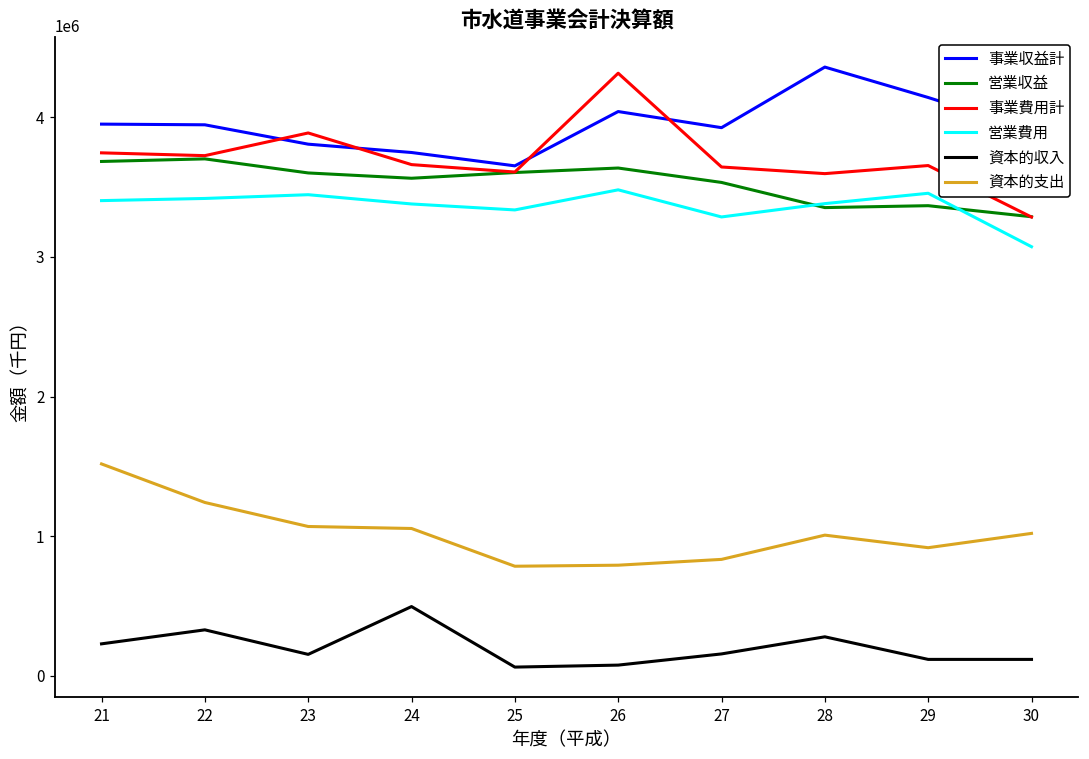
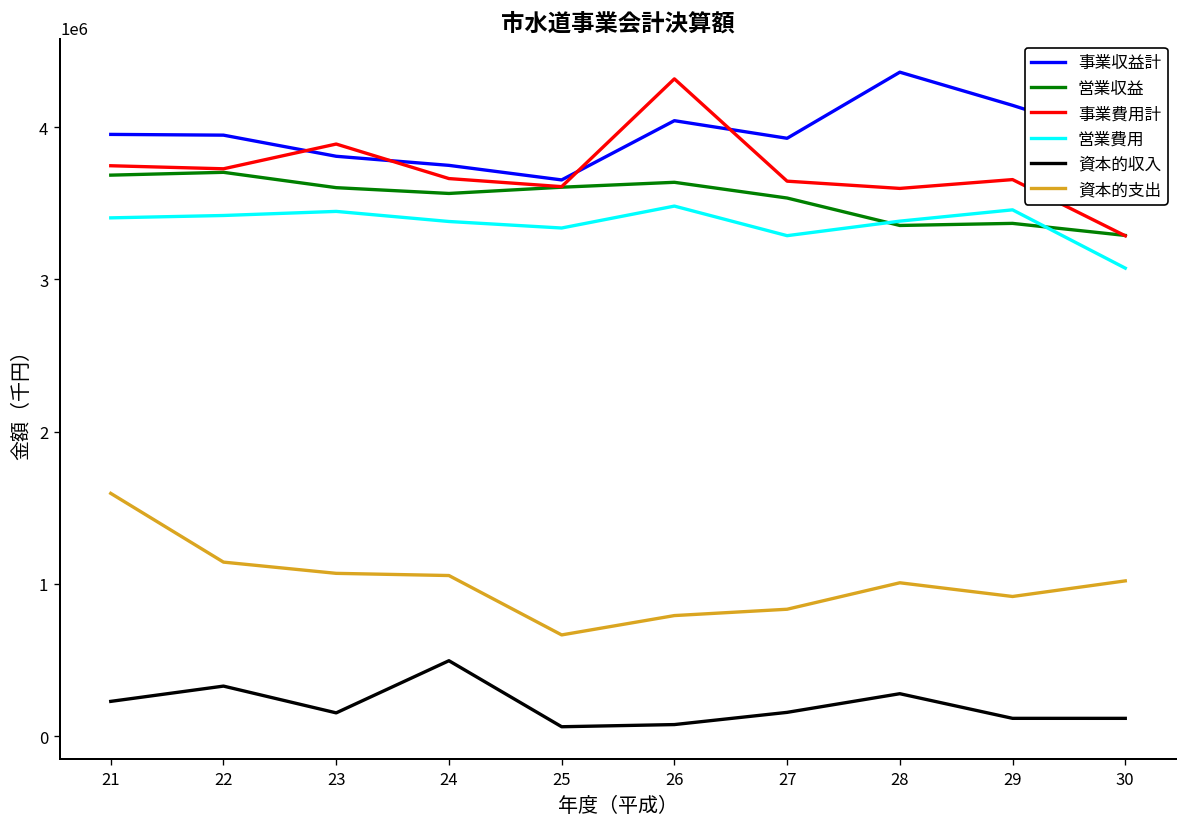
資本的支出, 21: 1520000 -> 1590000
資本的支出, 22: 1240000 -> 1140000
資本的支出, 25: 780000 -> 670000
